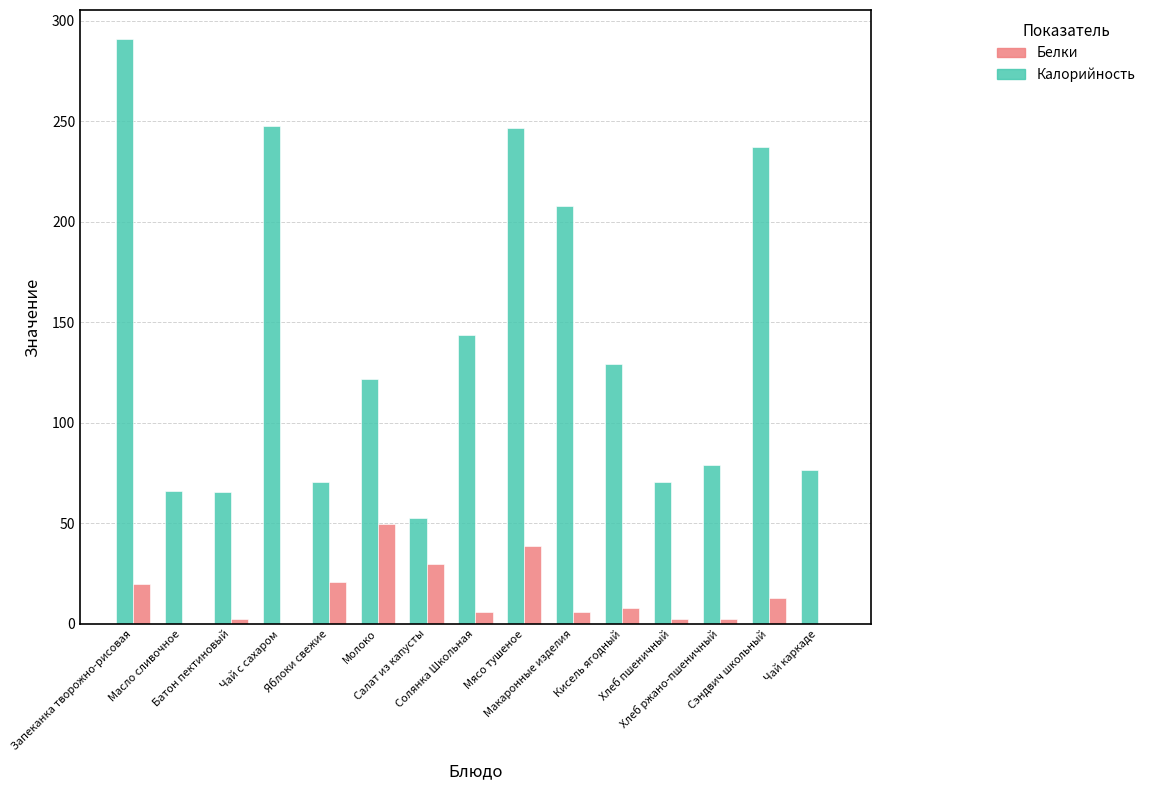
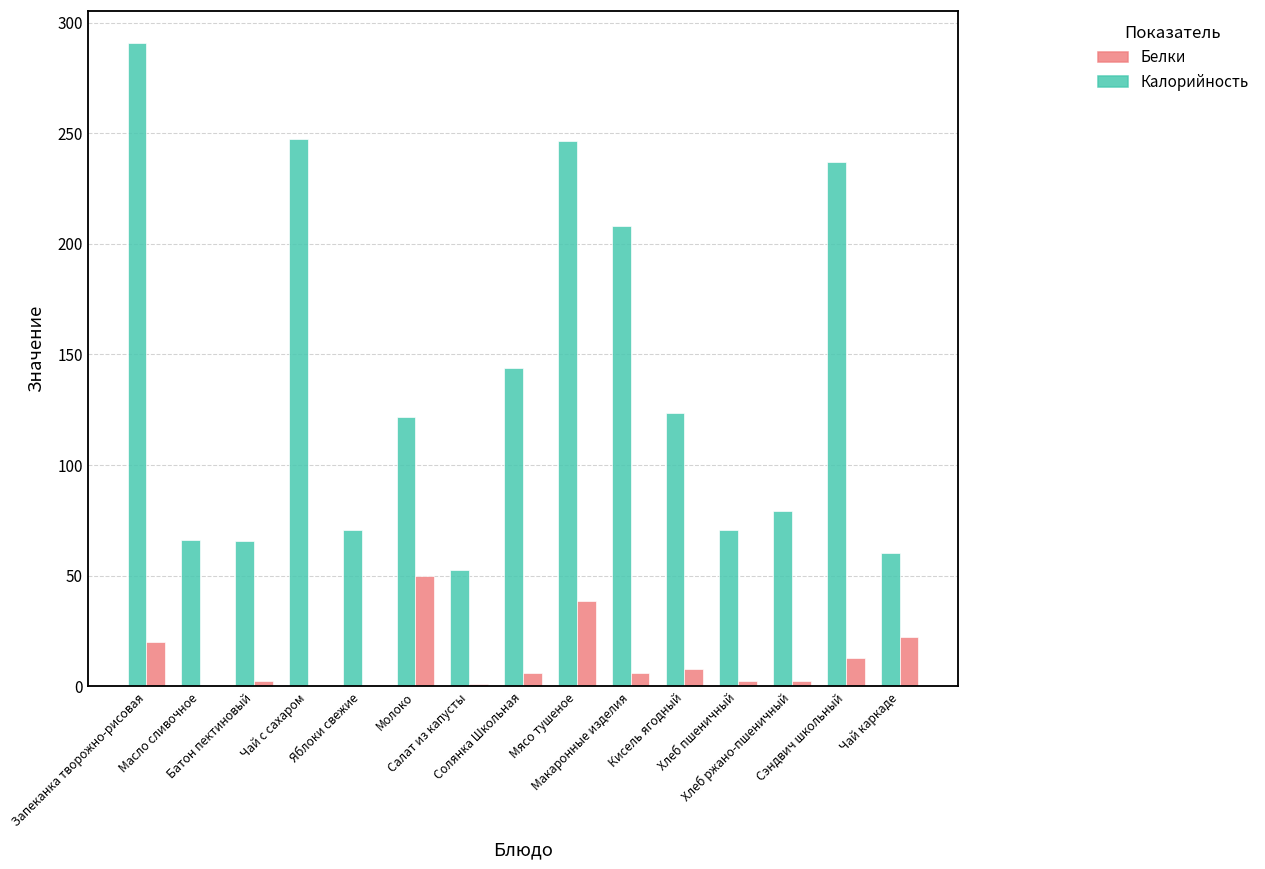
Белки, Яблоки свежие: 21 -> 1
Белки, Салат из капусты: 30 -> 1
Калорийность, Кисель ягодный: 129 -> 124
Калорийность, Чай каркаде: 77 -> 60
Белки, Чай каркаде: 0 -> 22
